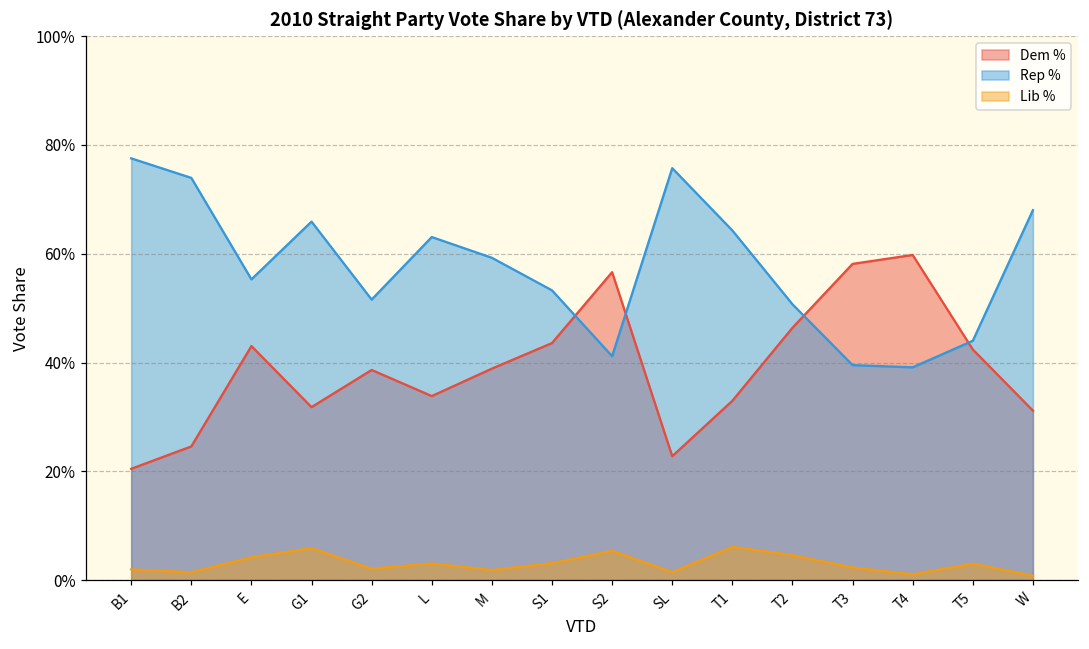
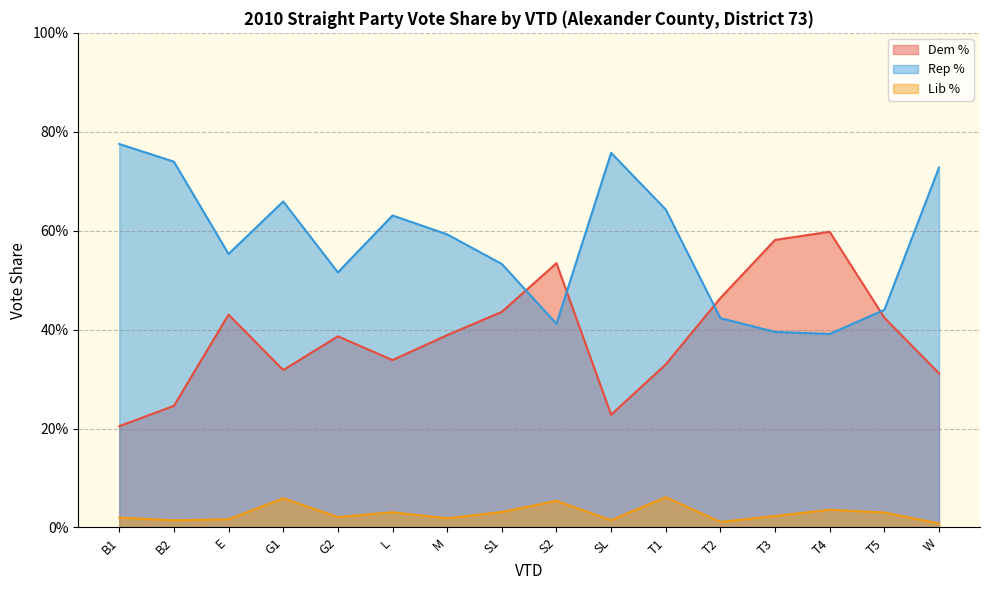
Lib %, E: 4% -> 2%
Dem %, S2: 57% -> 53%
Rep %, T2: 51% -> 42%
Lib %, T2: 5% -> 1%
Lib %, T4: 1% -> 4%
Rep %, W: 68% -> 73%
